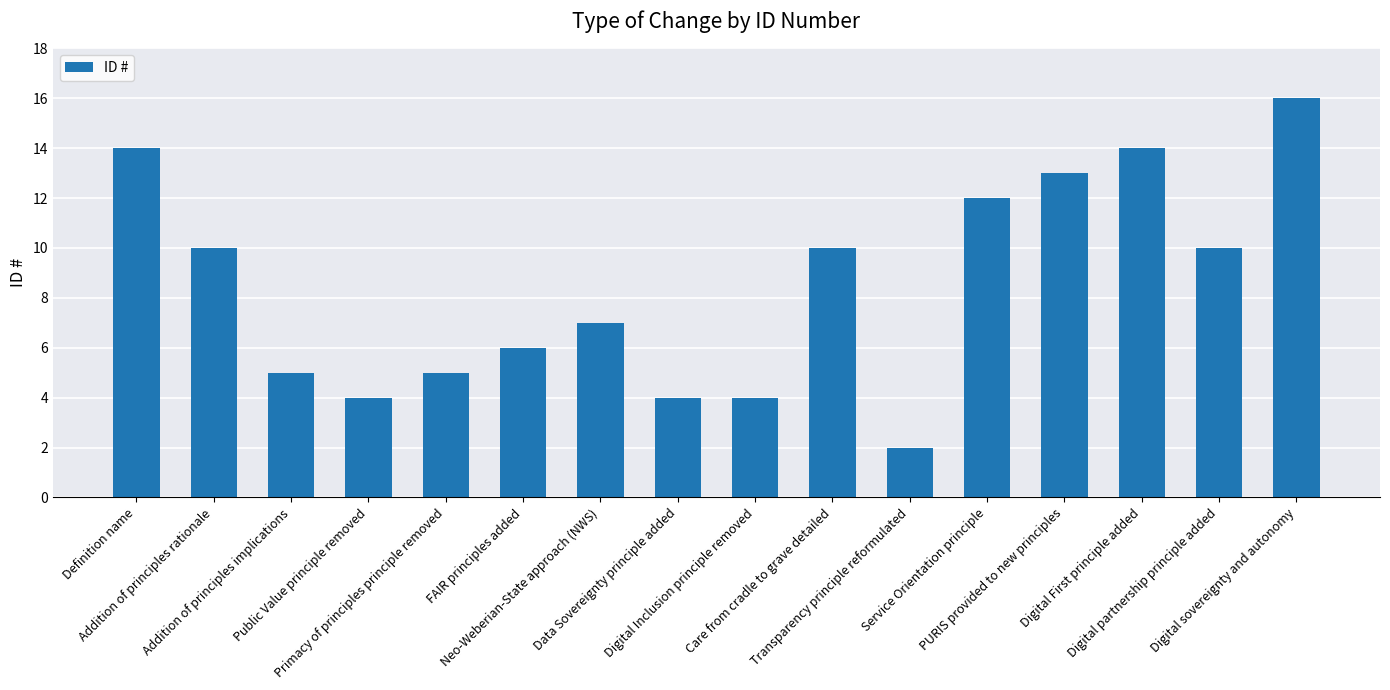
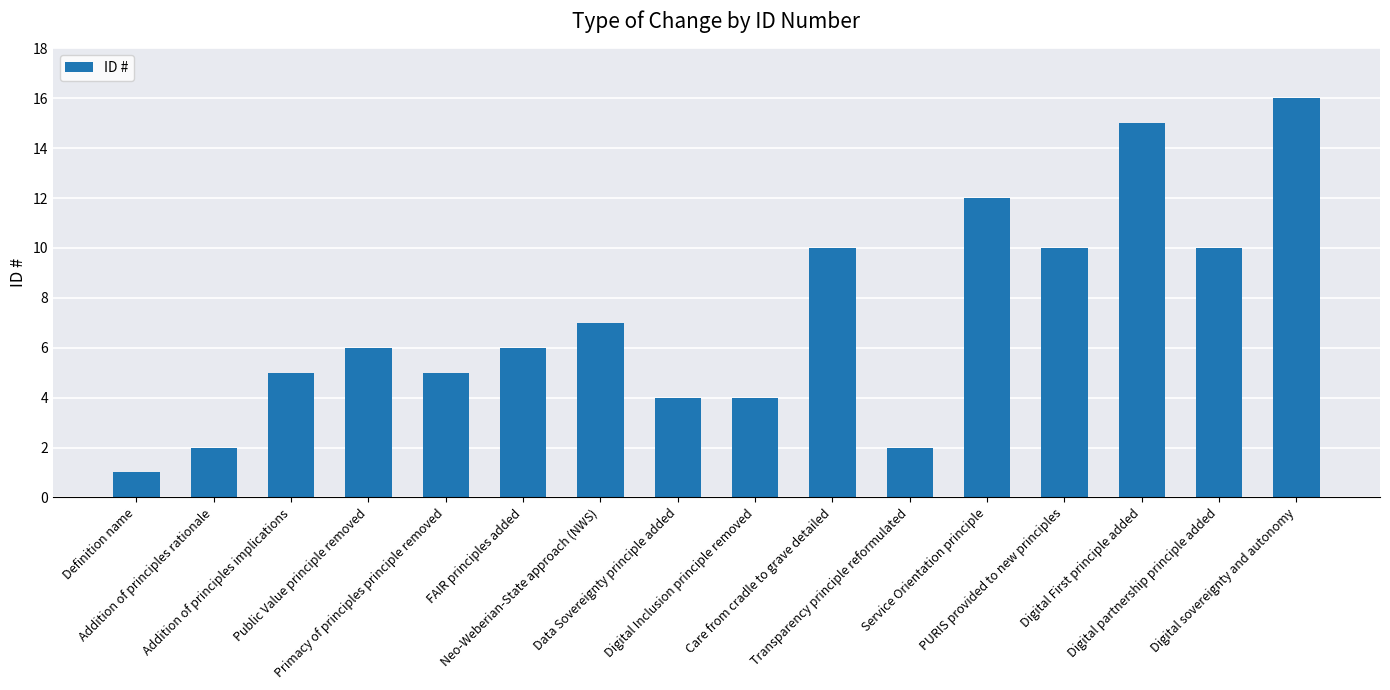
Definition name: 14 -> 1
Addition of principles rationale: 10 -> 2
Public Value principle removed: 4 -> 6
PURIS provided to new principles: 13 -> 10
Digital First principle added: 14 -> 15
